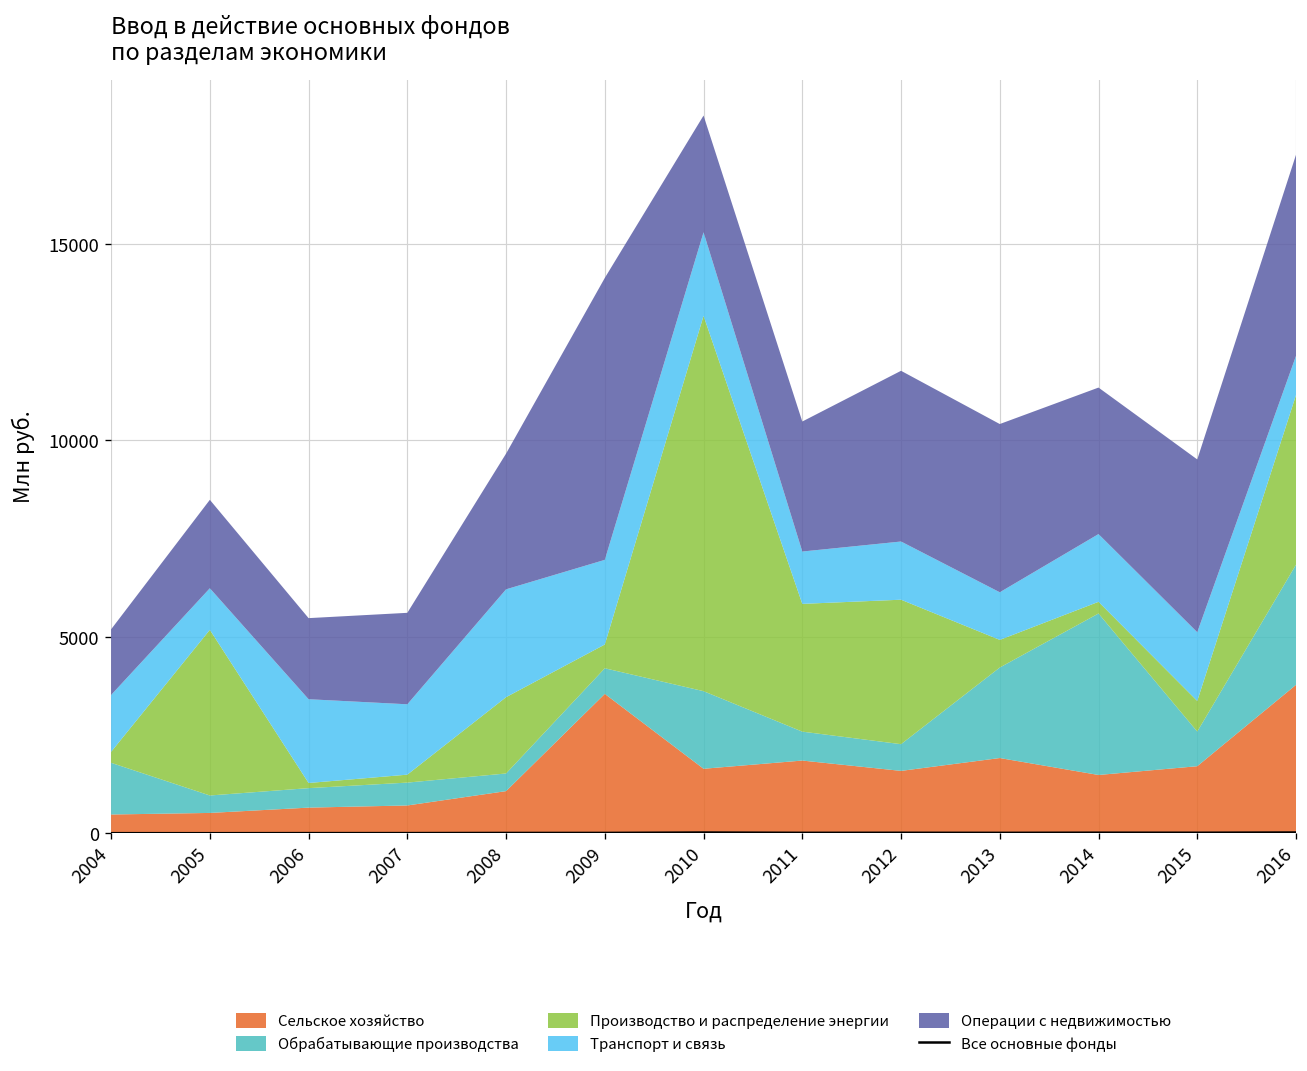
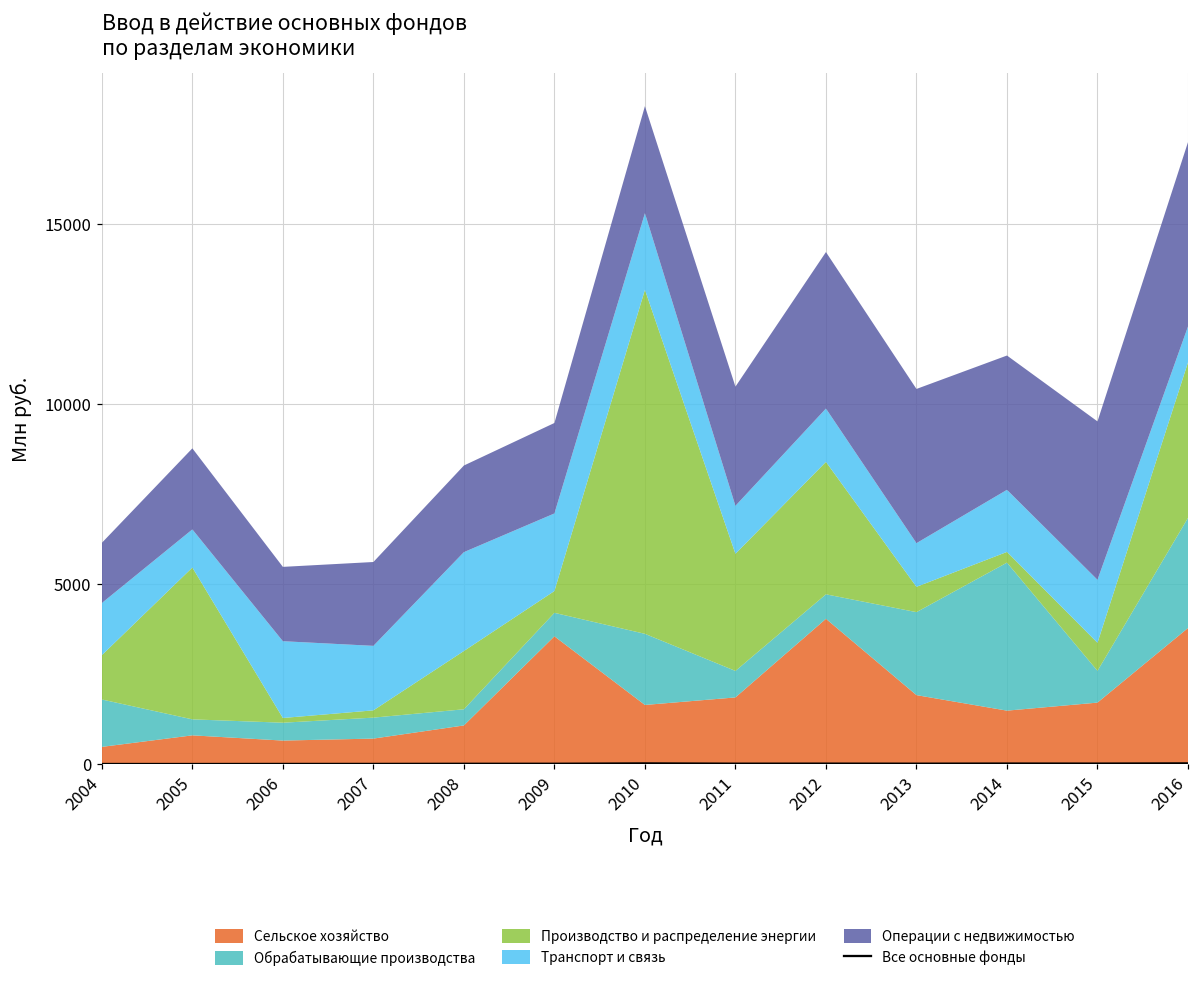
Производство и распределение энергии, 2004: 300 -> 1200
Сельское хозяйство, 2005: 500 -> 800
Производство и распределение энергии, 2008: 1900 -> 1600
Операции с недвижимостью, 2008: 3500 -> 2400
Операции с недвижимостью, 2009: 7200 -> 2500
Сельское хозяйство, 2012: 1600 -> 4000
